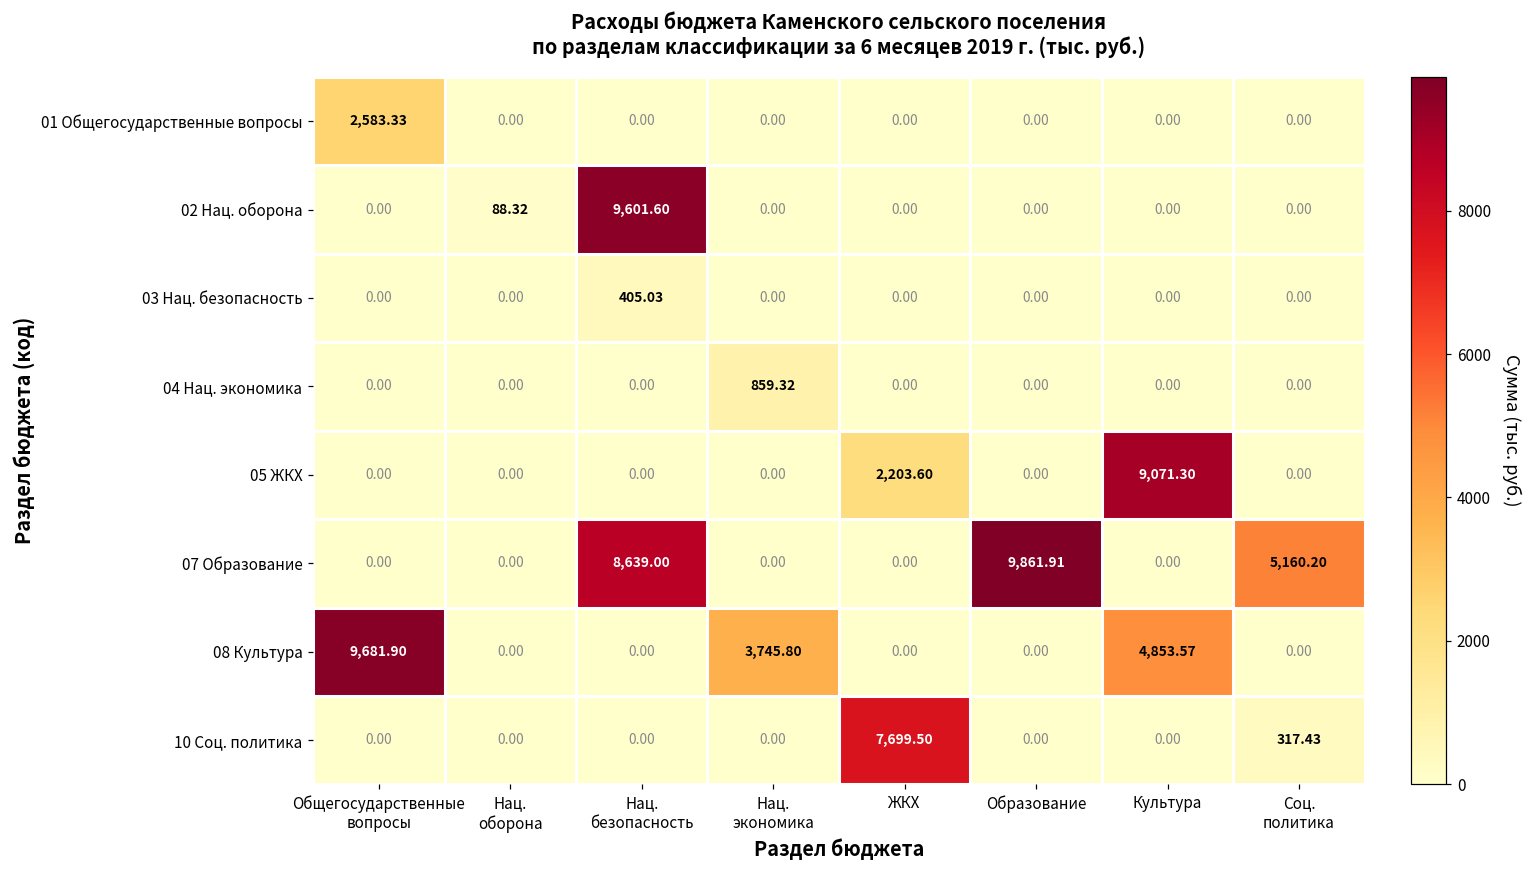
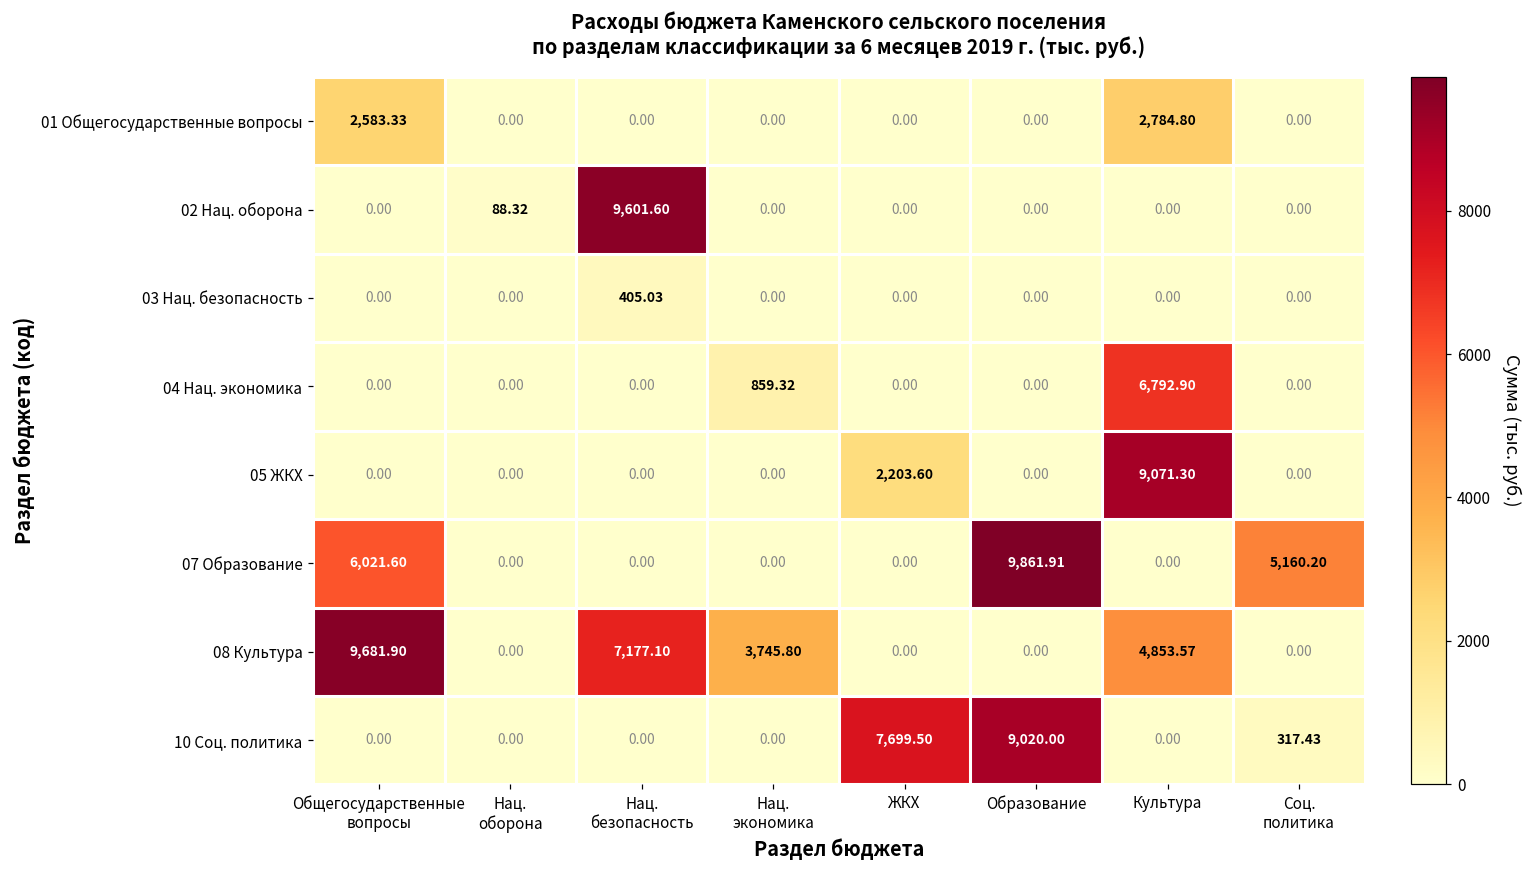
01 Общегосударственные вопросы, Культура: 0.00 -> 2,784.80
04 Нац. экономика, Культура: 0.00 -> 6,792.90
07 Образование, Общегосударственные вопросы: 0.00 -> 6,021.60
07 Образование, Нац. безопасность: 8,639.00 -> 0.00
08 Культура, Нац. безопасность: 0.00 -> 7,177.10
10 Соц. политика, Образование: 0.00 -> 9,020.00
